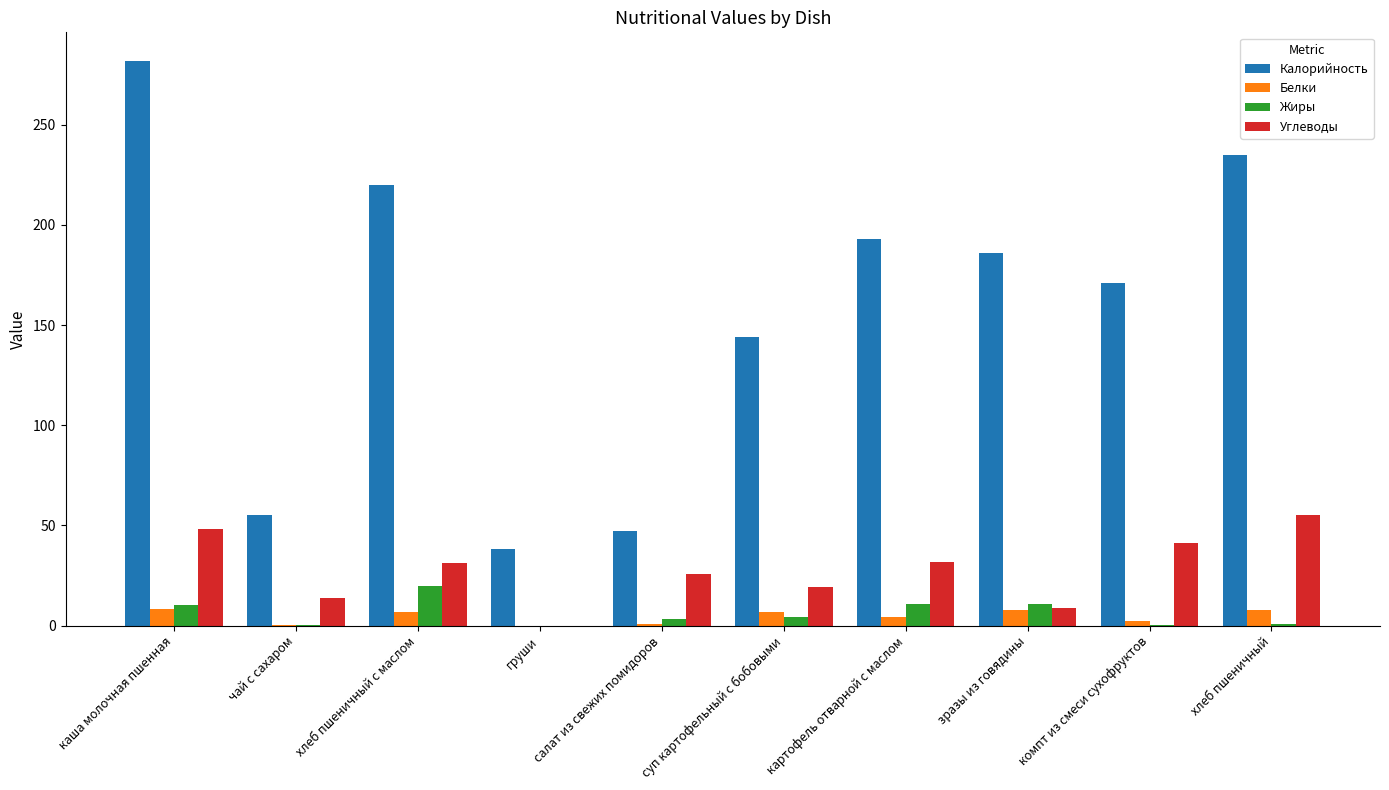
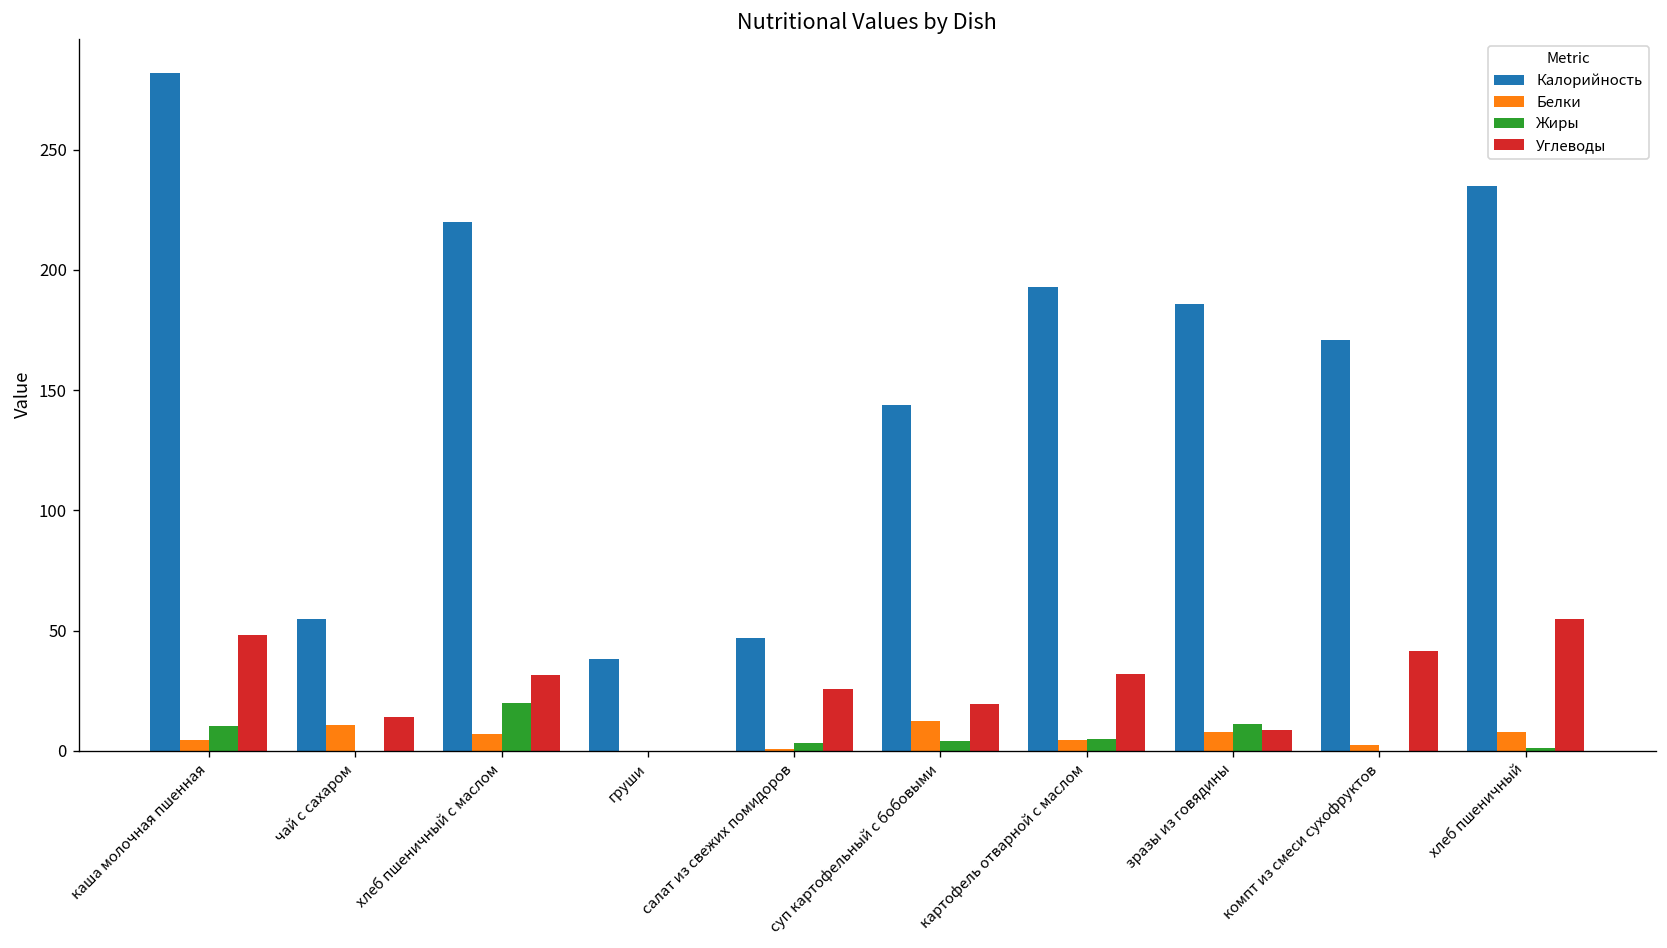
Белки, каша молочная пшенная: 8 -> 4
Белки, чай с сахаром: 0 -> 11
Белки, суп картофельный с бобовыми: 7 -> 12
Жиры, картофель отварной с маслом: 11 -> 5
